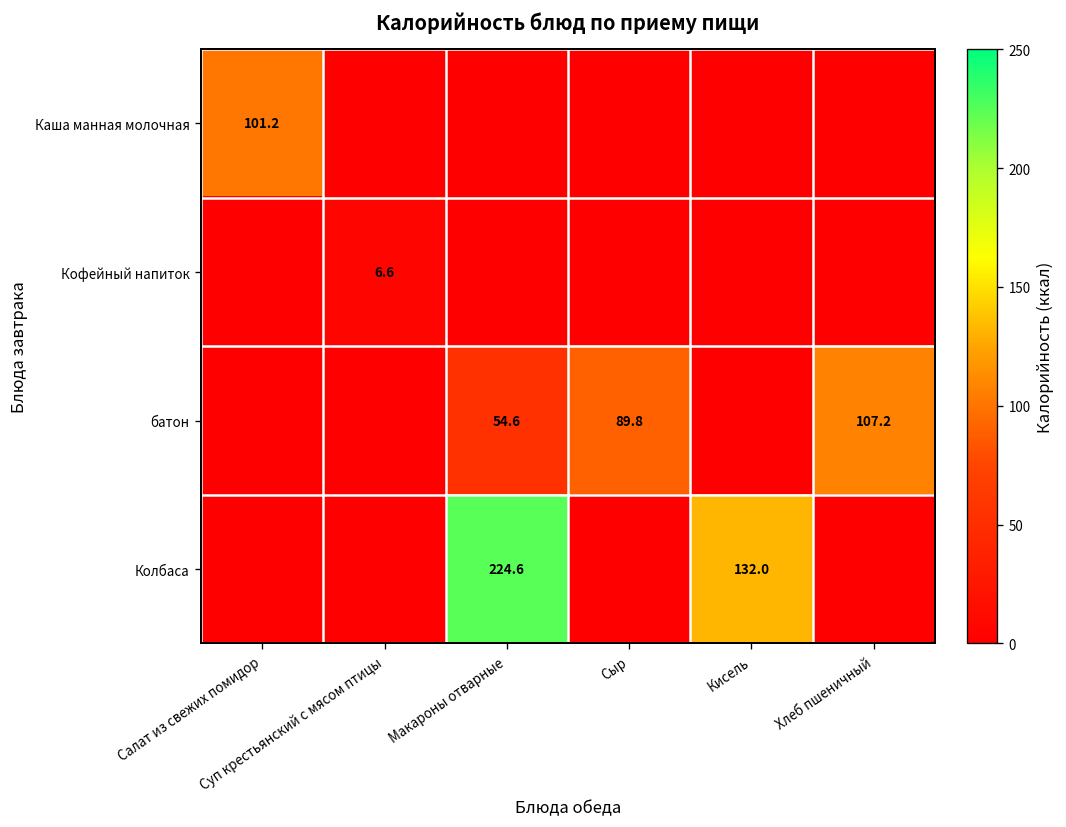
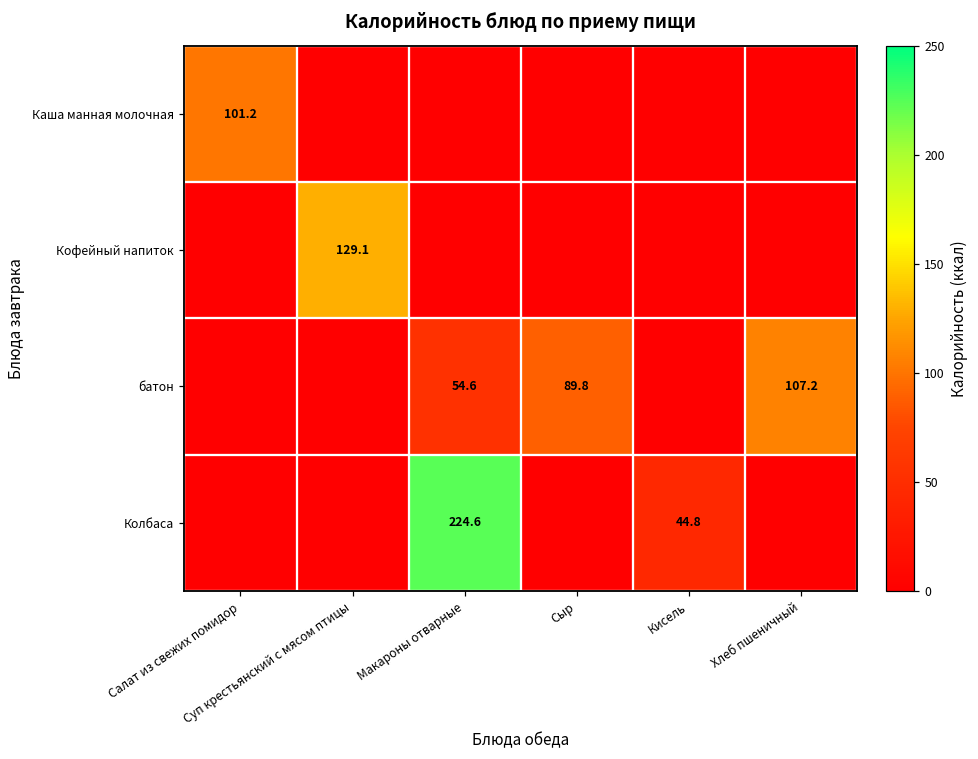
Кофейный напиток, Суп крестьянский с мясом птицы: 6.6 -> 129.1
Колбаса, Кисель: 132.0 -> 44.8
